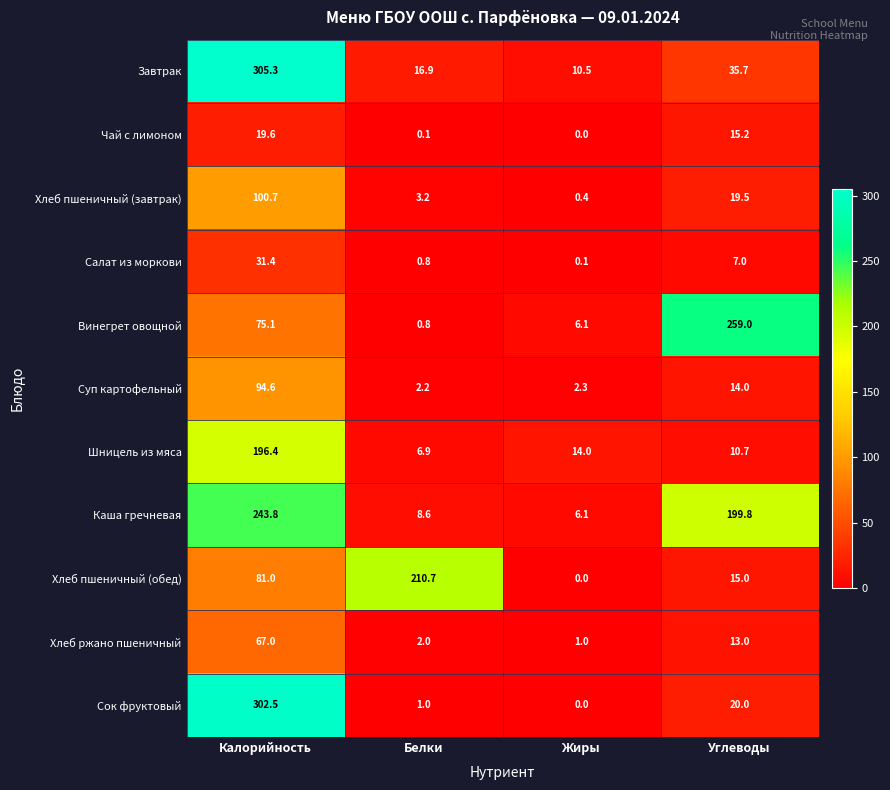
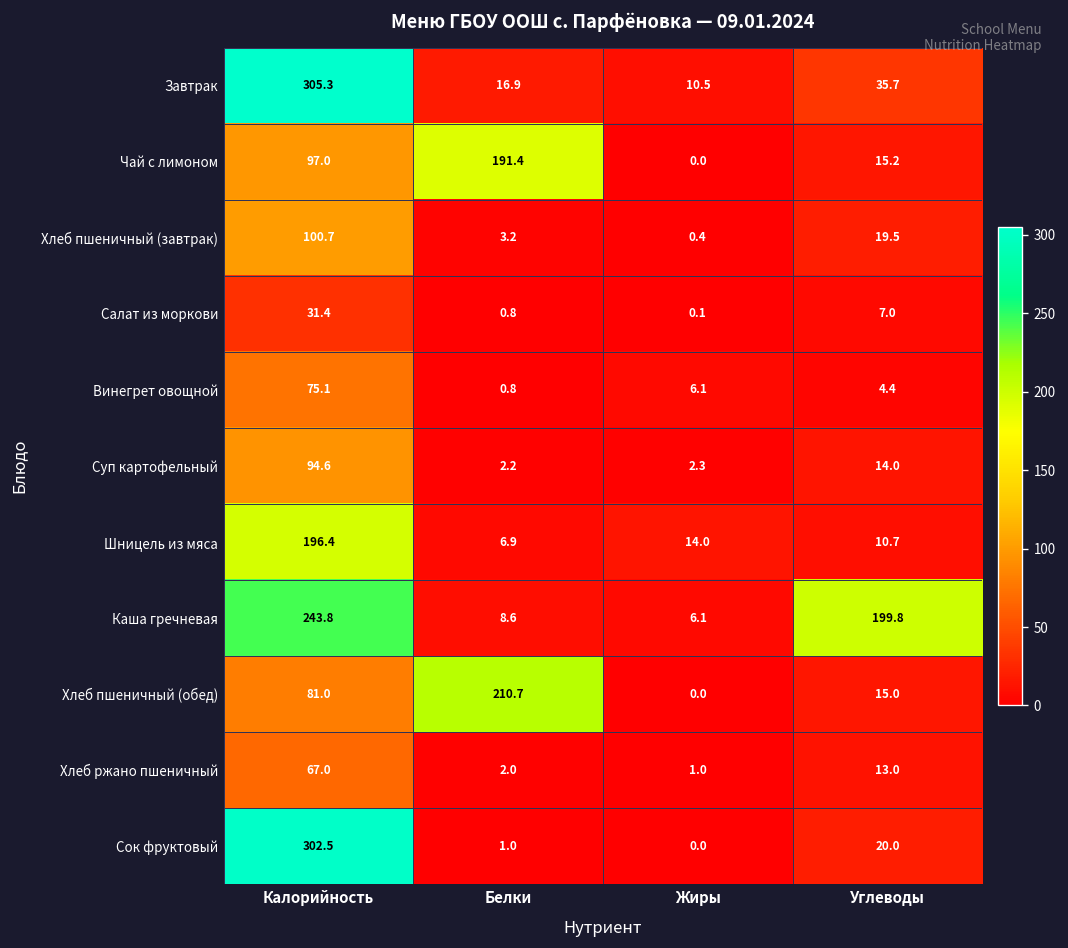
Чай с лимоном, Калорийность: 19.6 -> 97.0
Чай с лимоном, Белки: 0.1 -> 191.4
Винегрет овощной, Углеводы: 259.0 -> 4.4
